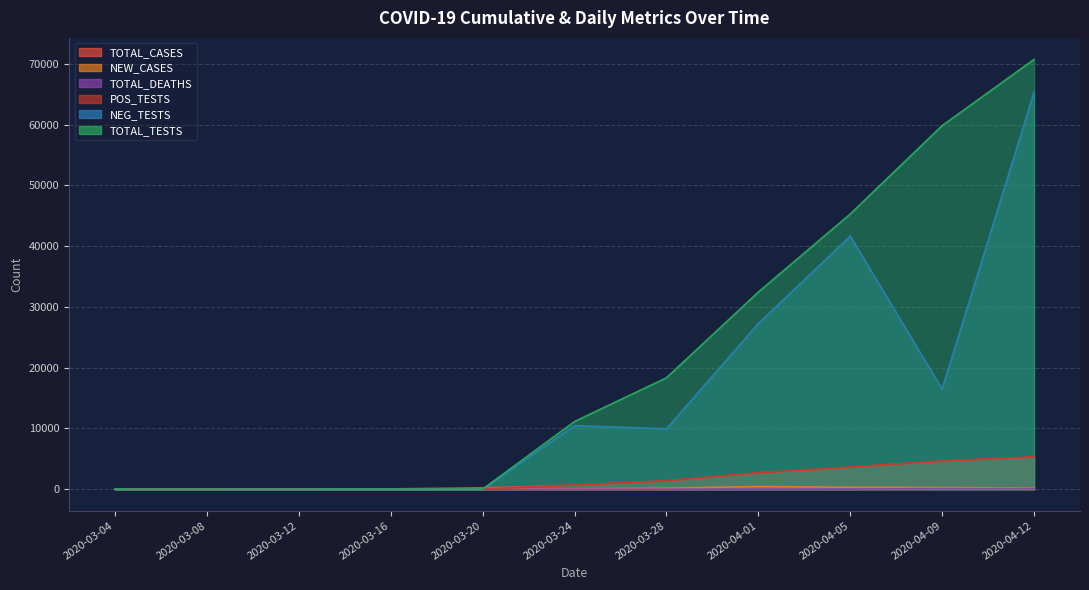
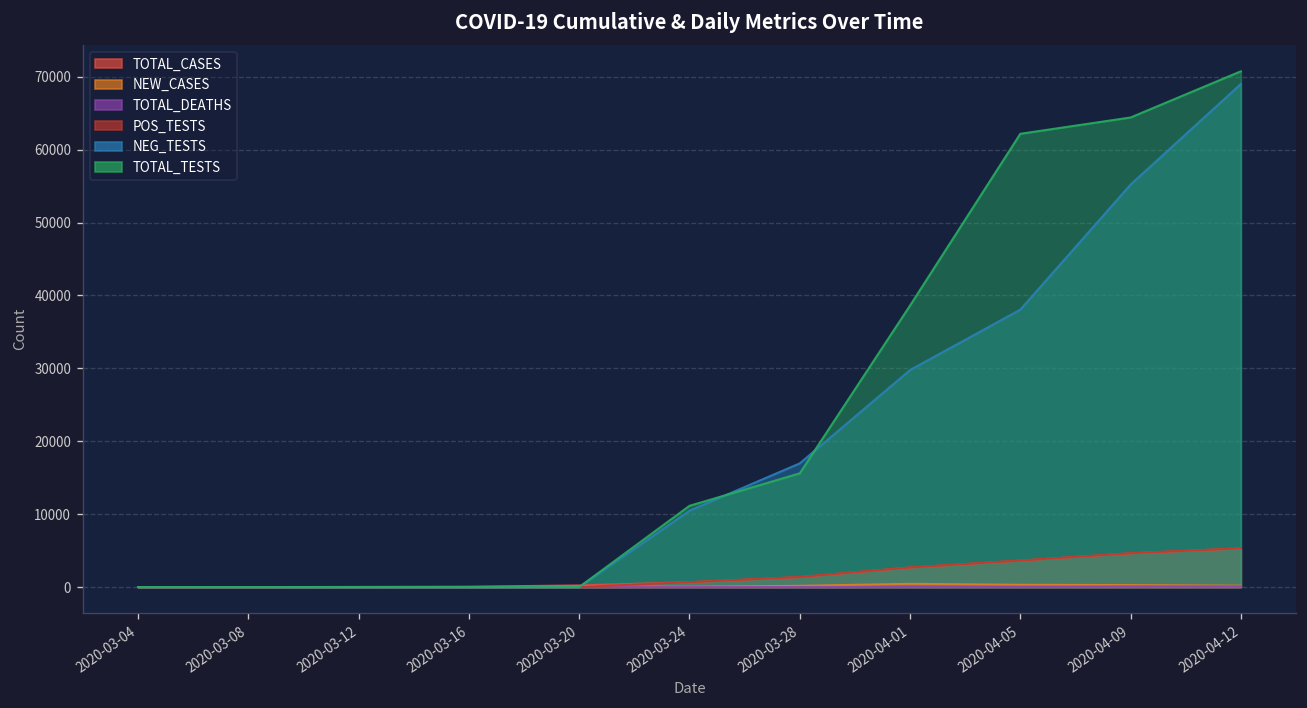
NEG_TESTS, 2020-03-28: 10000 -> 17000
TOTAL_TESTS, 2020-03-28: 18000 -> 16000
NEG_TESTS, 2020-04-01: 27000 -> 30000
TOTAL_TESTS, 2020-04-01: 32000 -> 39000
NEG_TESTS, 2020-04-05: 42000 -> 38000
TOTAL_TESTS, 2020-04-05: 45000 -> 62000
NEG_TESTS, 2020-04-09: 16000 -> 55000
TOTAL_TESTS, 2020-04-09: 60000 -> 64000
NEG_TESTS, 2020-04-12: 65000 -> 69000
